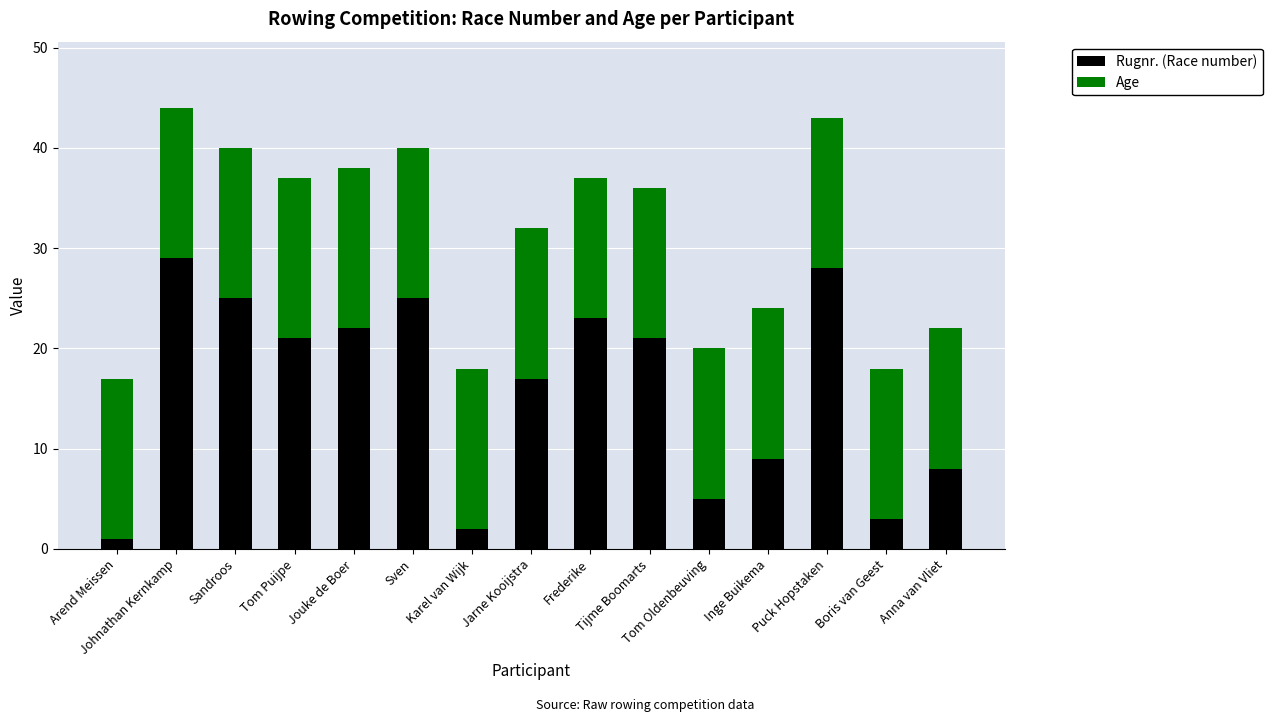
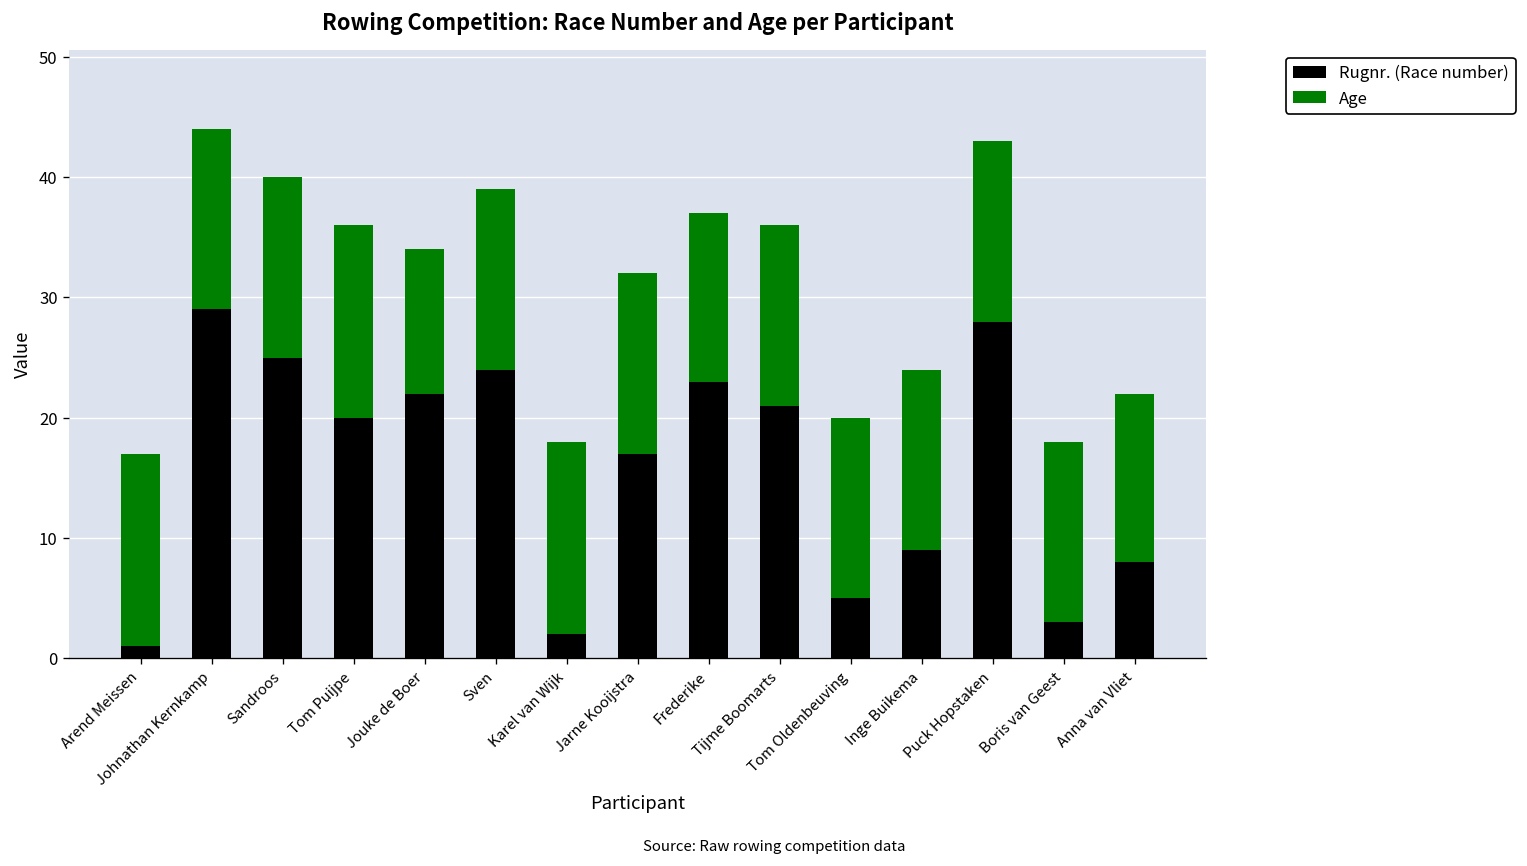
Rugnr. (Race number), Tom Puijpe: 21 -> 20
Age, Jouke de Boer: 16 -> 12
Rugnr. (Race number), Sven: 25 -> 24
